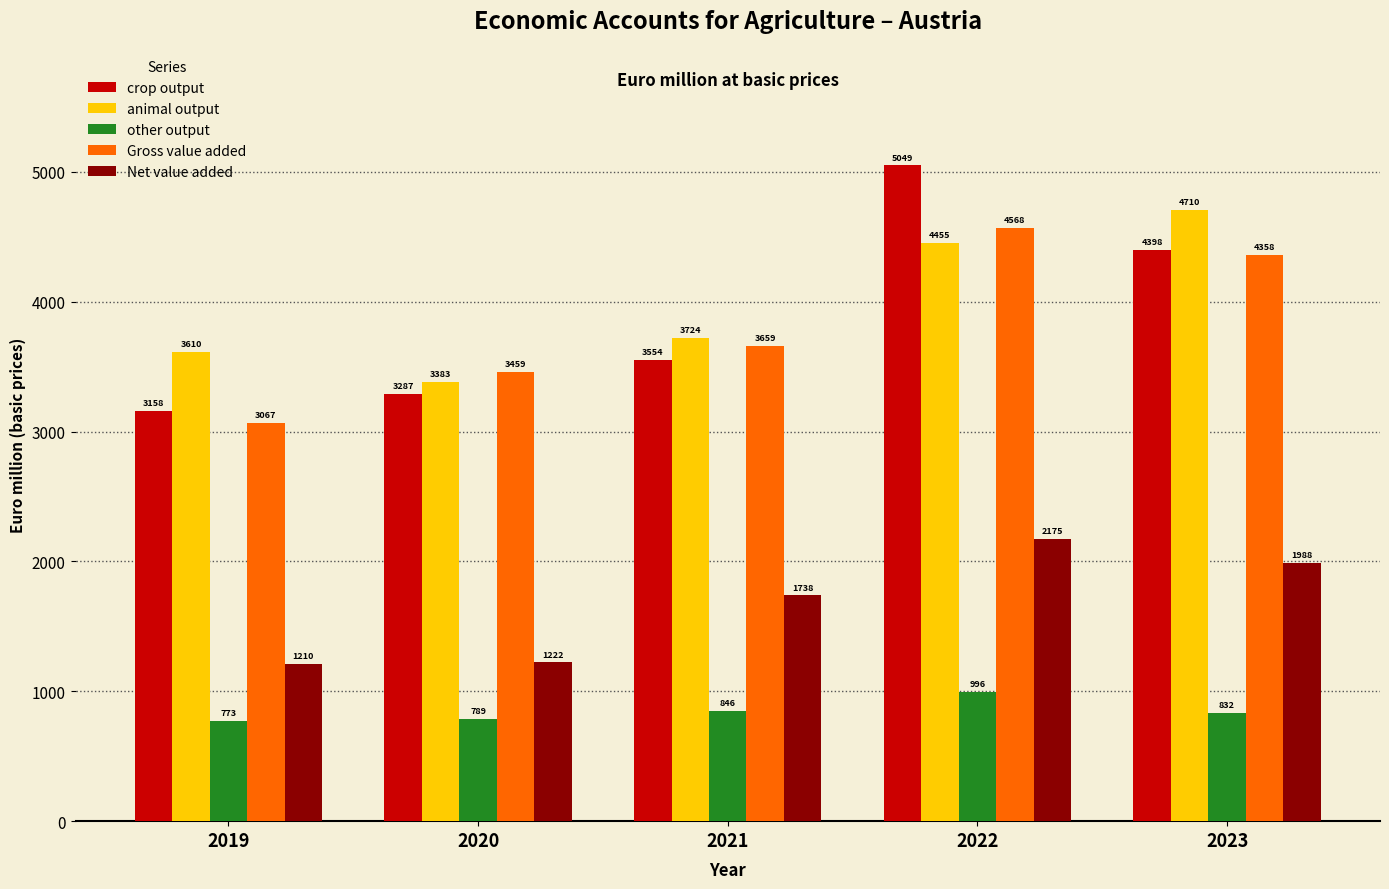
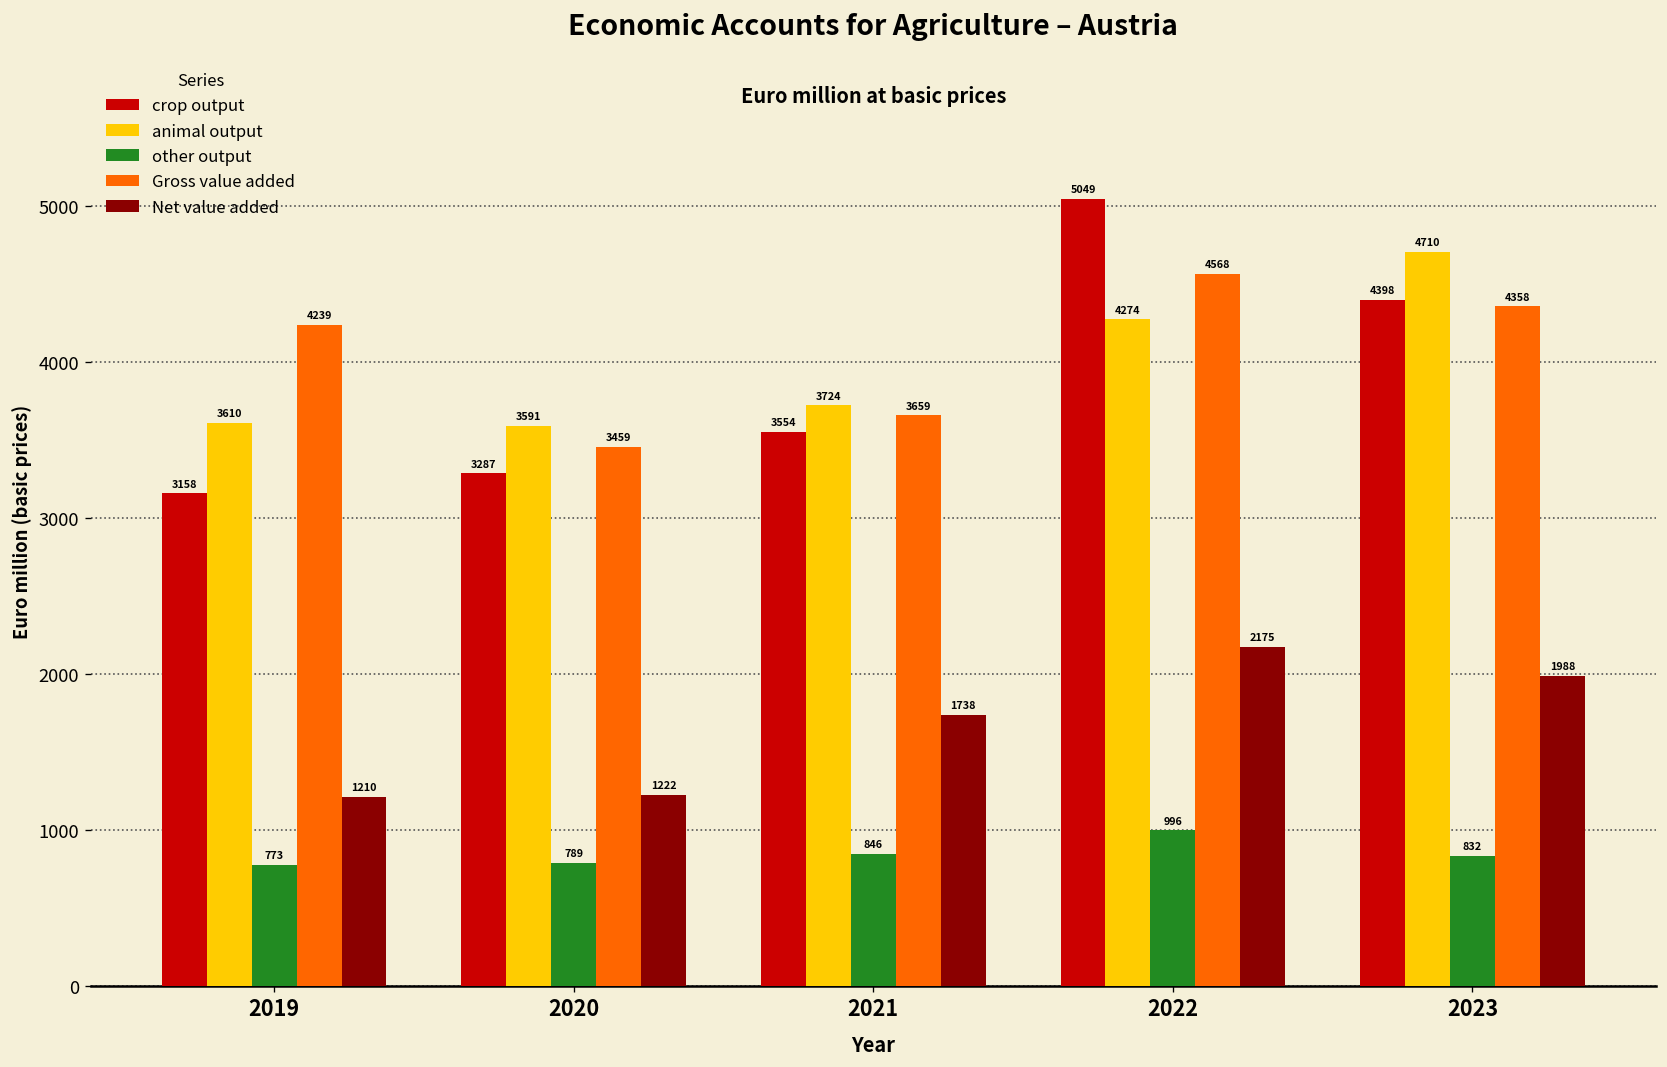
Gross value added, 2019: 3067 -> 4239
animal output, 2020: 3383 -> 3591
animal output, 2022: 4455 -> 4274
